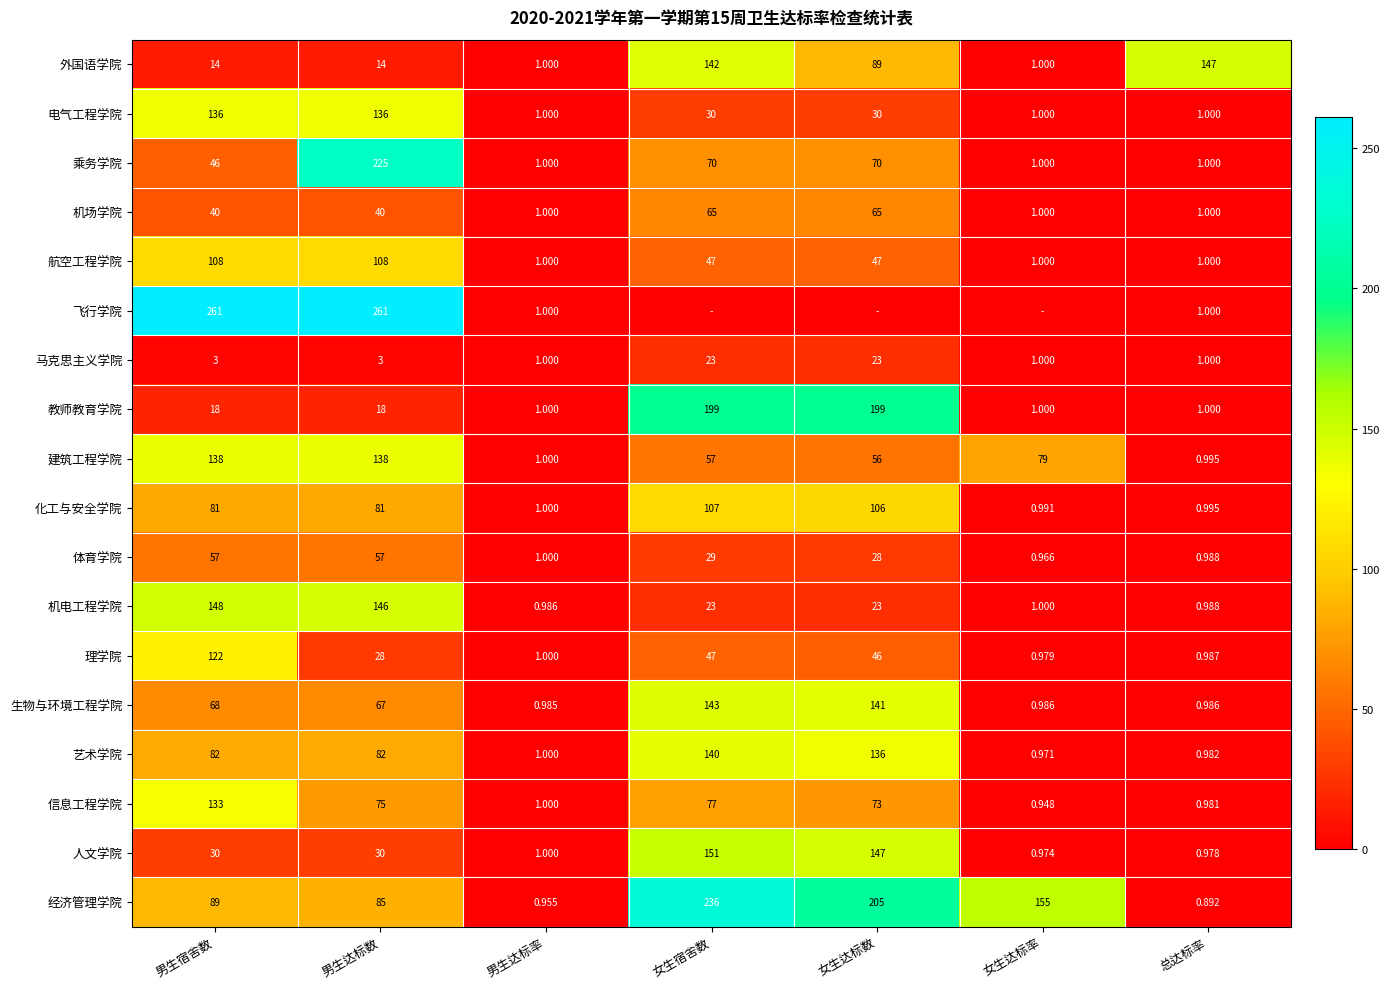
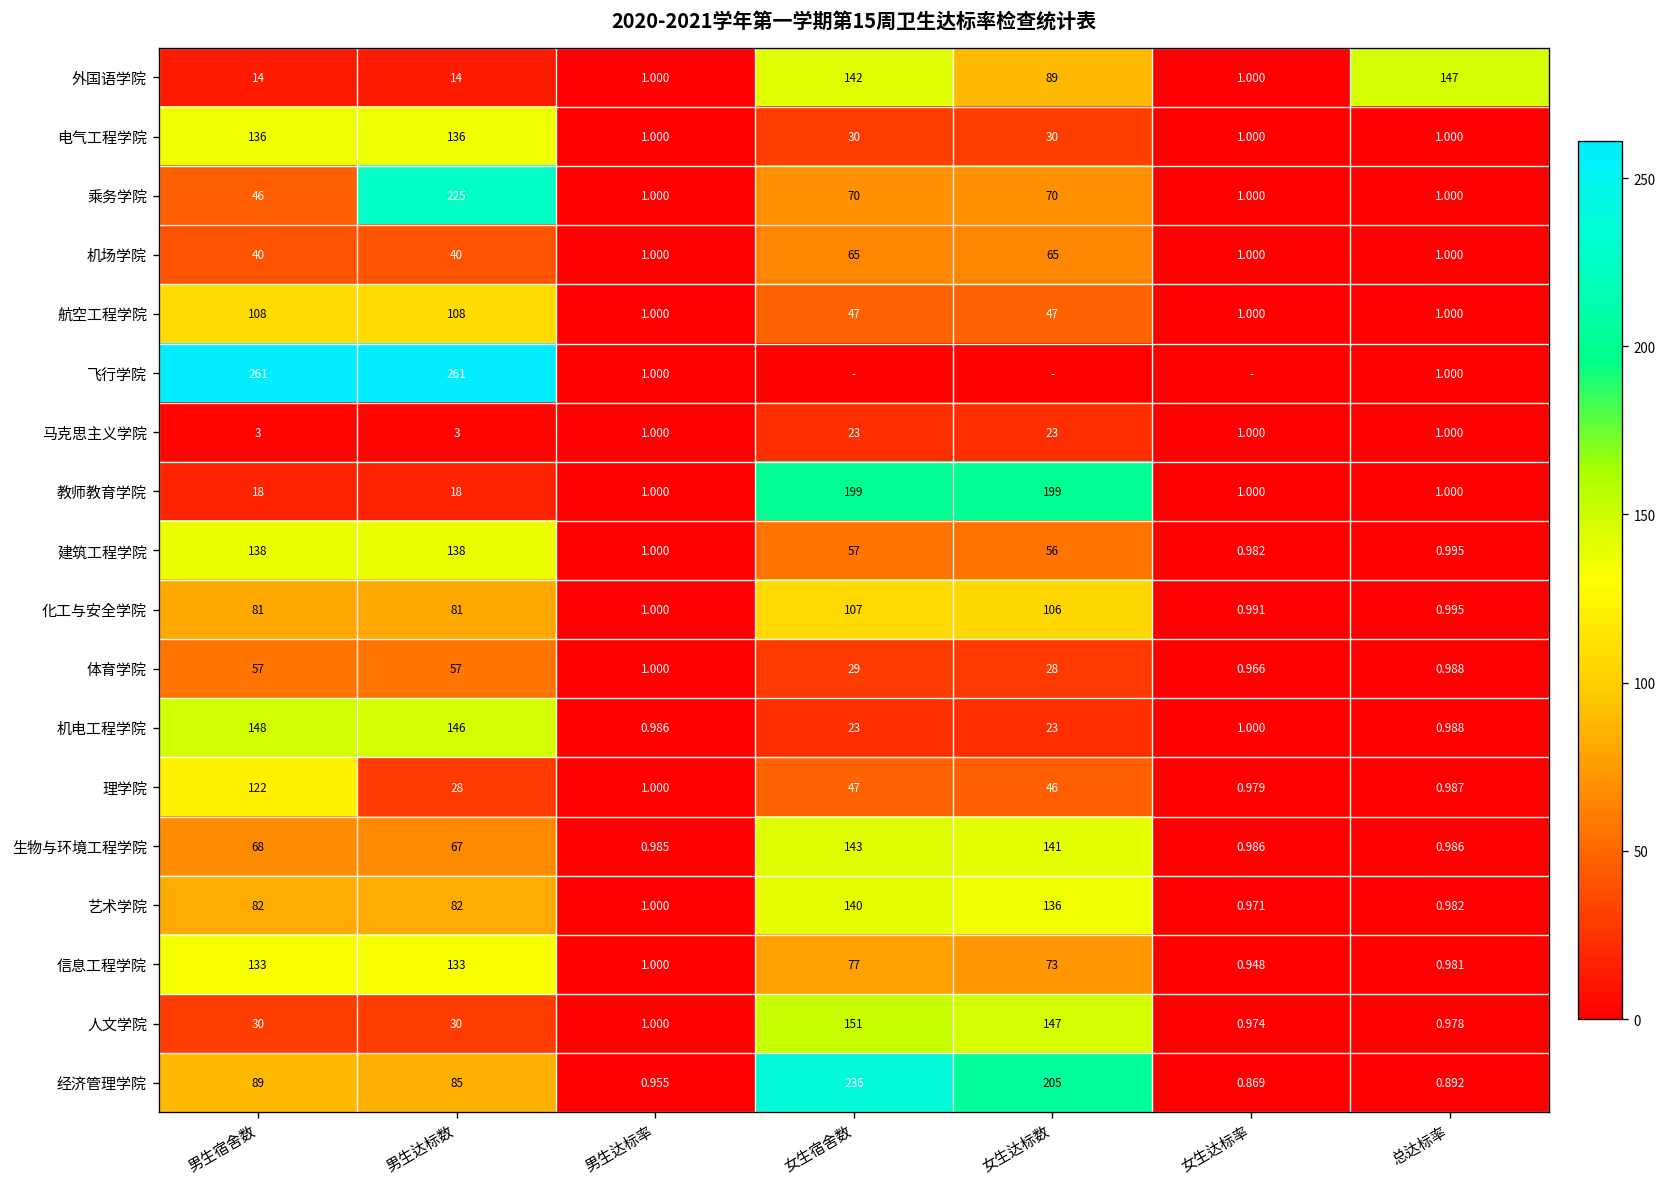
建筑工程学院, 女生达标率: 79 -> 0.982
信息工程学院, 男生达标数: 75 -> 133
经济管理学院, 女生达标率: 155 -> 0.869
